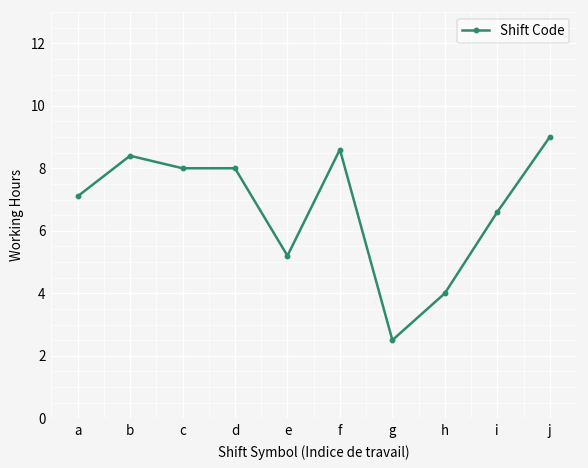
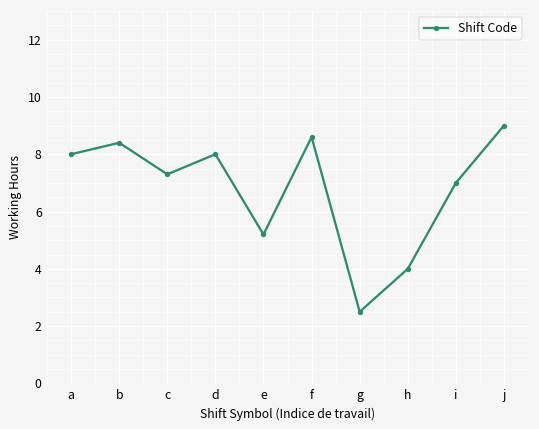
a: 7.1 -> 8.0
c: 8.0 -> 7.3
i: 6.6 -> 7.0
